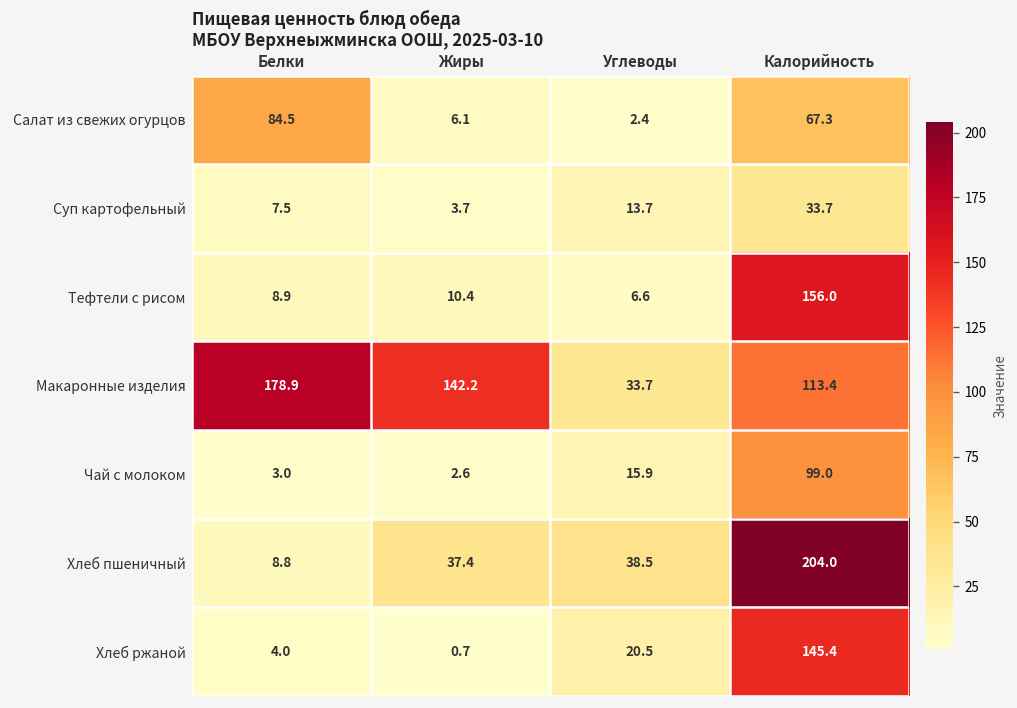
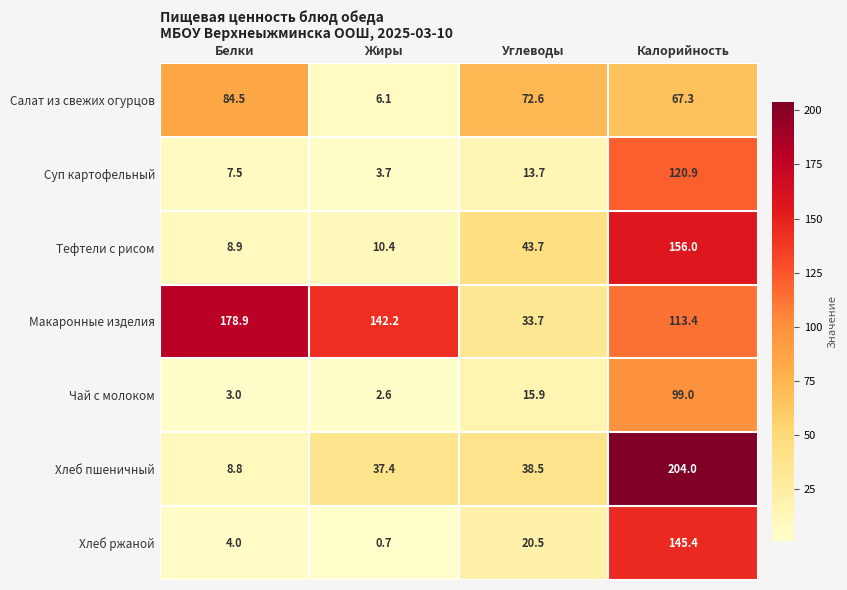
Салат из свежих огурцов, Углеводы: 2.4 -> 72.6
Суп картофельный, Калорийность: 33.7 -> 120.9
Тефтели с рисом, Углеводы: 6.6 -> 43.7
